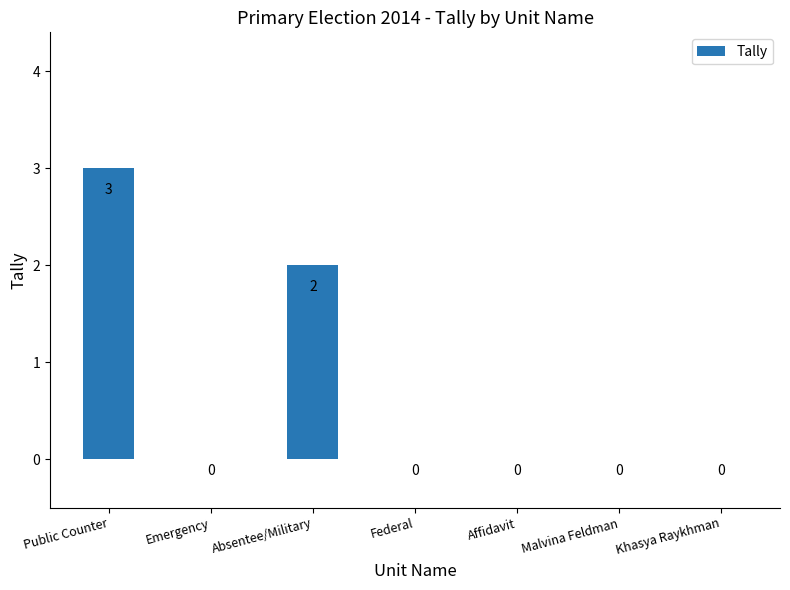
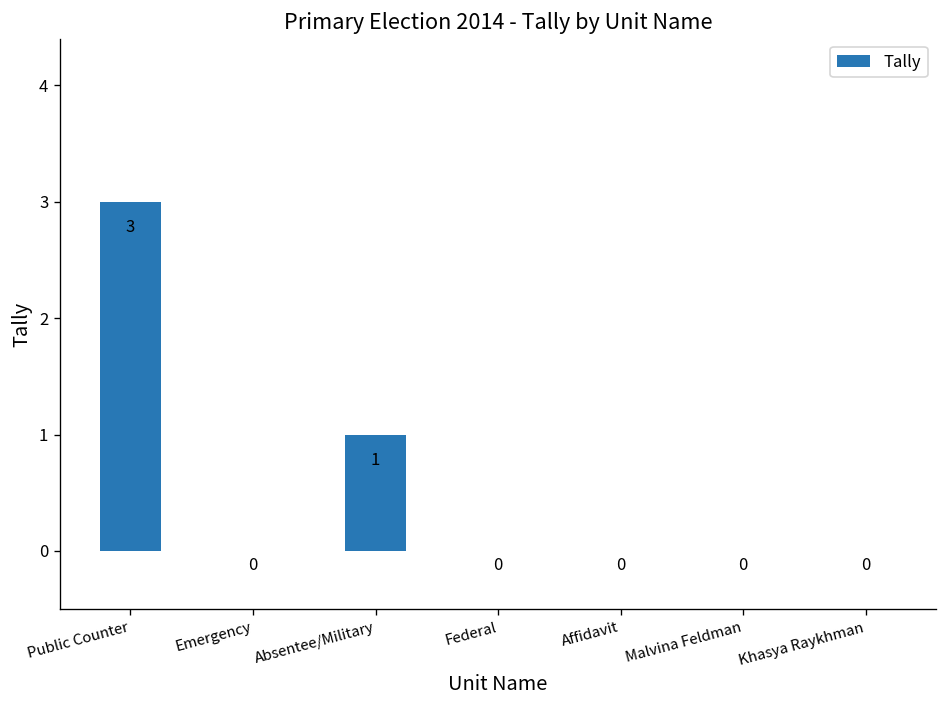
Absentee/Military: 2 -> 1
